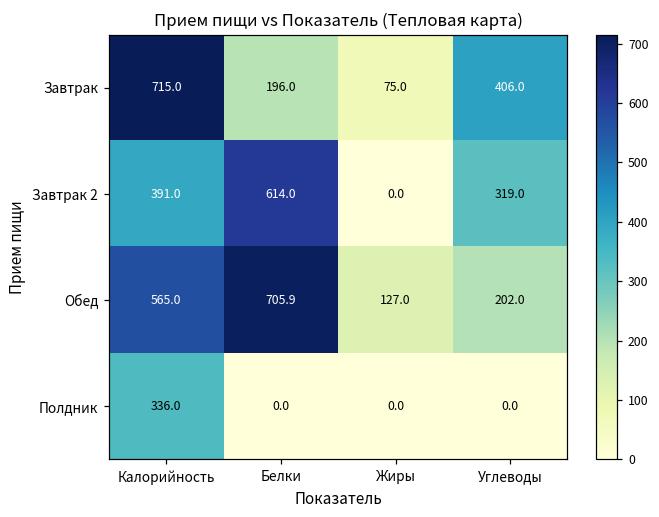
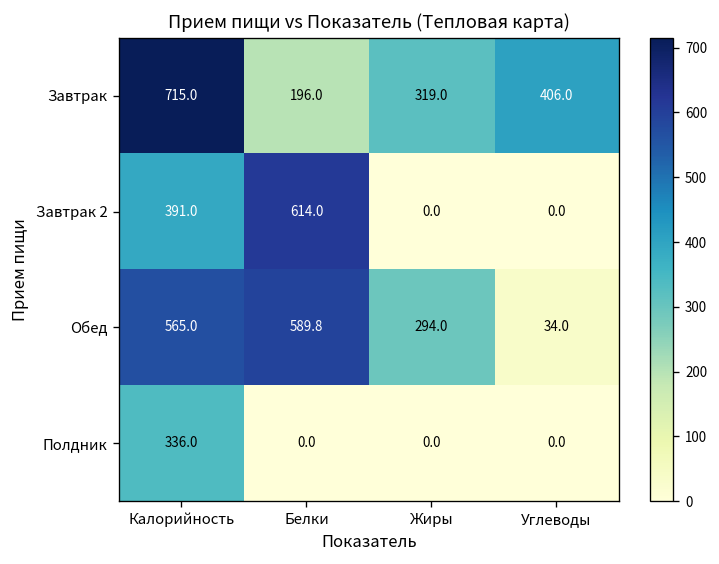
Завтрак, Жиры: 75.0 -> 319.0
Завтрак 2, Углеводы: 319.0 -> 0.0
Обед, Белки: 705.9 -> 589.8
Обед, Жиры: 127.0 -> 294.0
Обед, Углеводы: 202.0 -> 34.0
